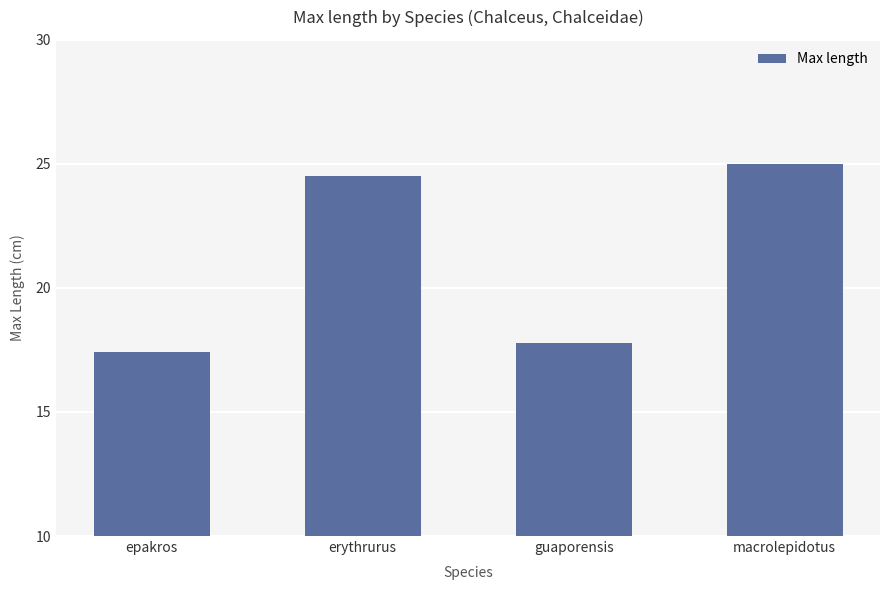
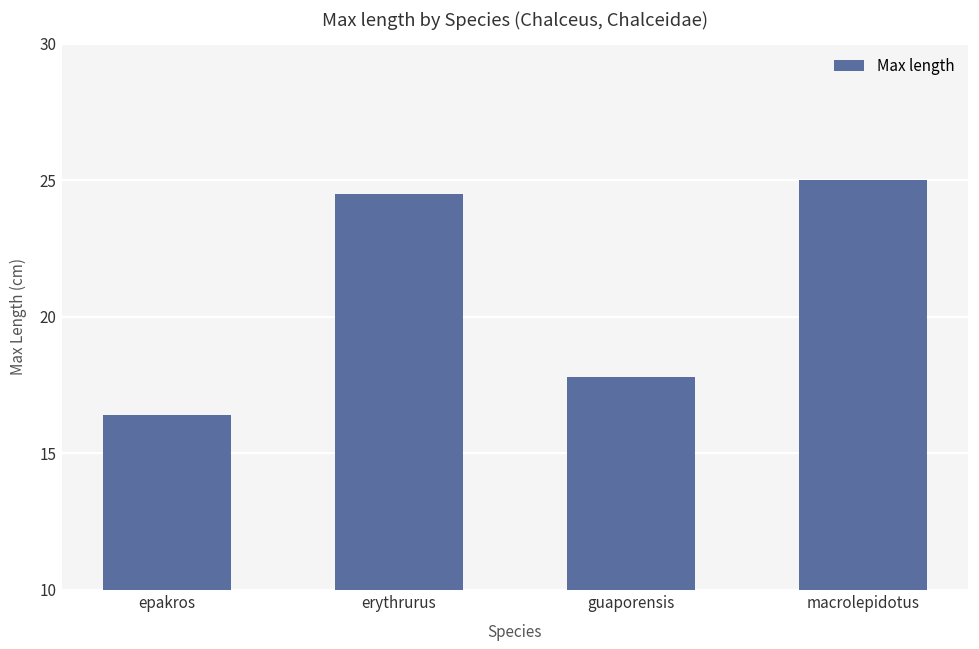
epakros: 17.4 -> 16.4
